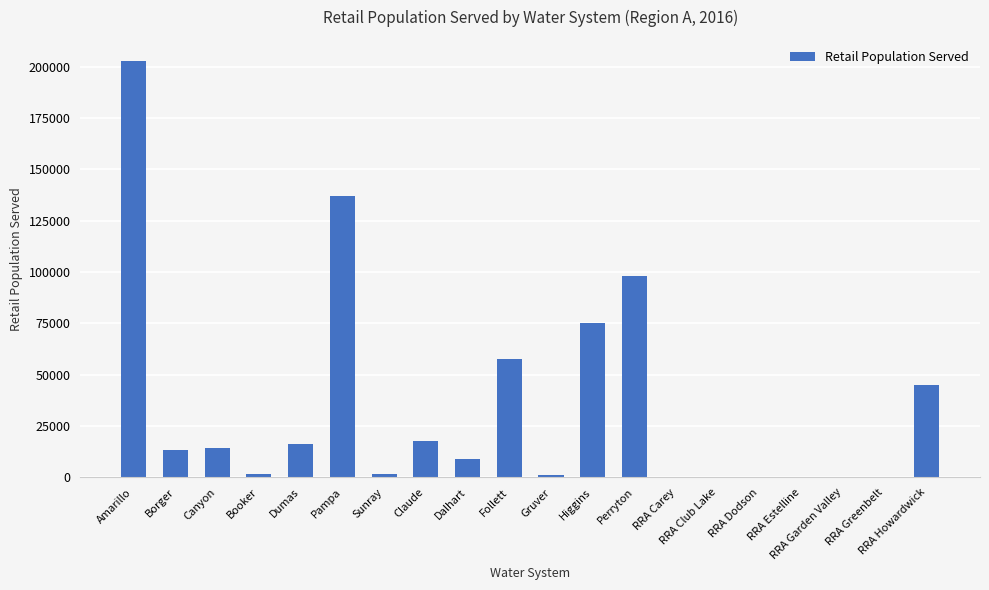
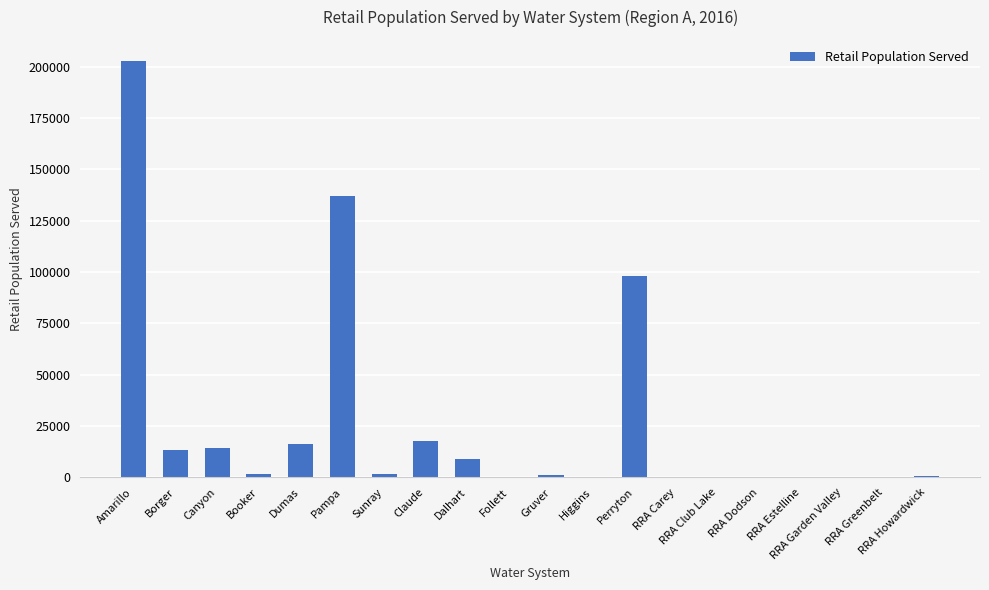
Follett: 57000 -> 0
Higgins: 75000 -> 0
RRA Howardwick: 45000 -> 1000
